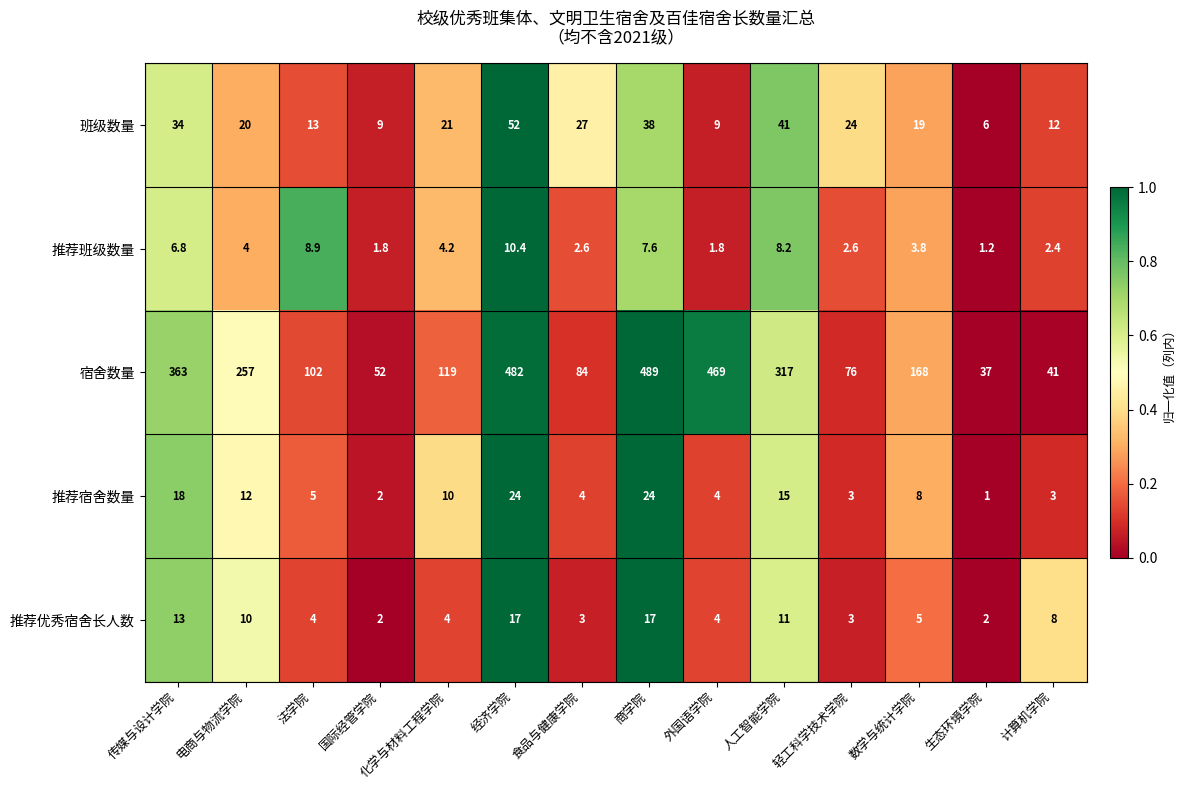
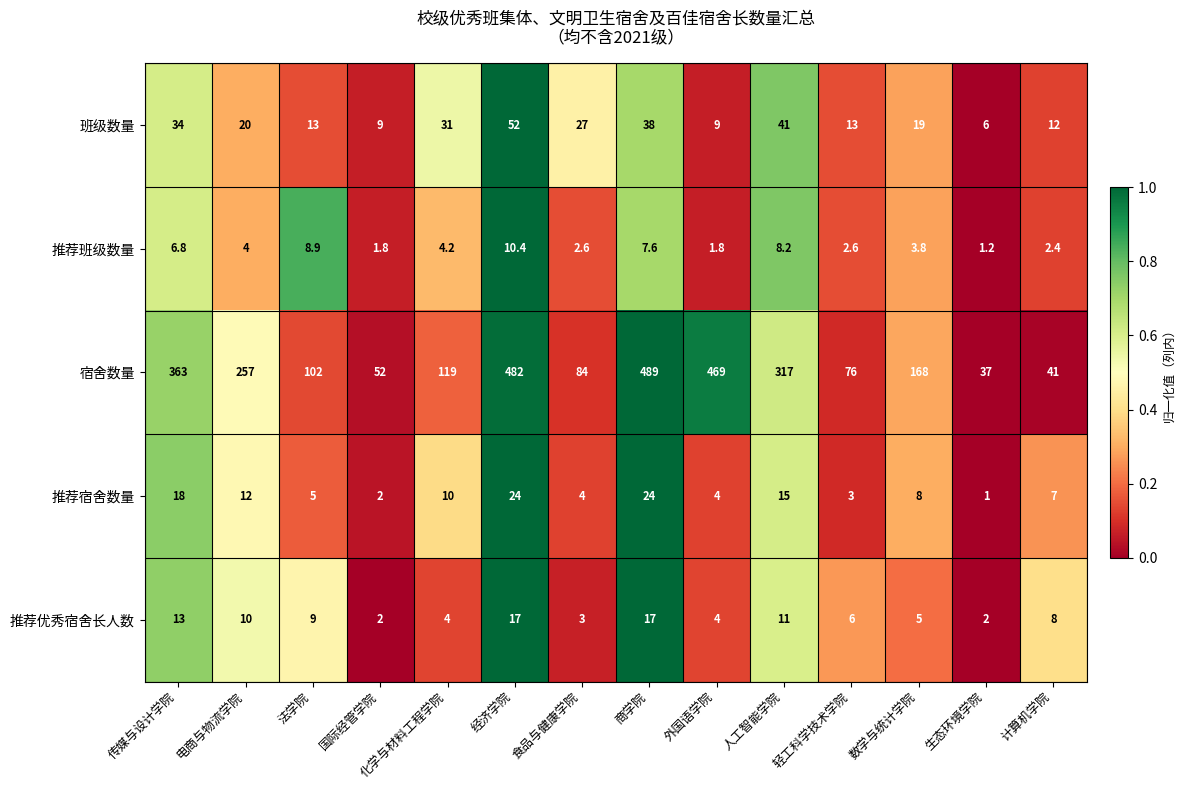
班级数量, 化学与材料工程学院: 21 -> 31
班级数量, 轻工科学技术学院: 24 -> 13
推荐宿舍数量, 计算机学院: 3 -> 7
推荐优秀宿舍长人数, 法学院: 4 -> 9
推荐优秀宿舍长人数, 轻工科学技术学院: 3 -> 6
